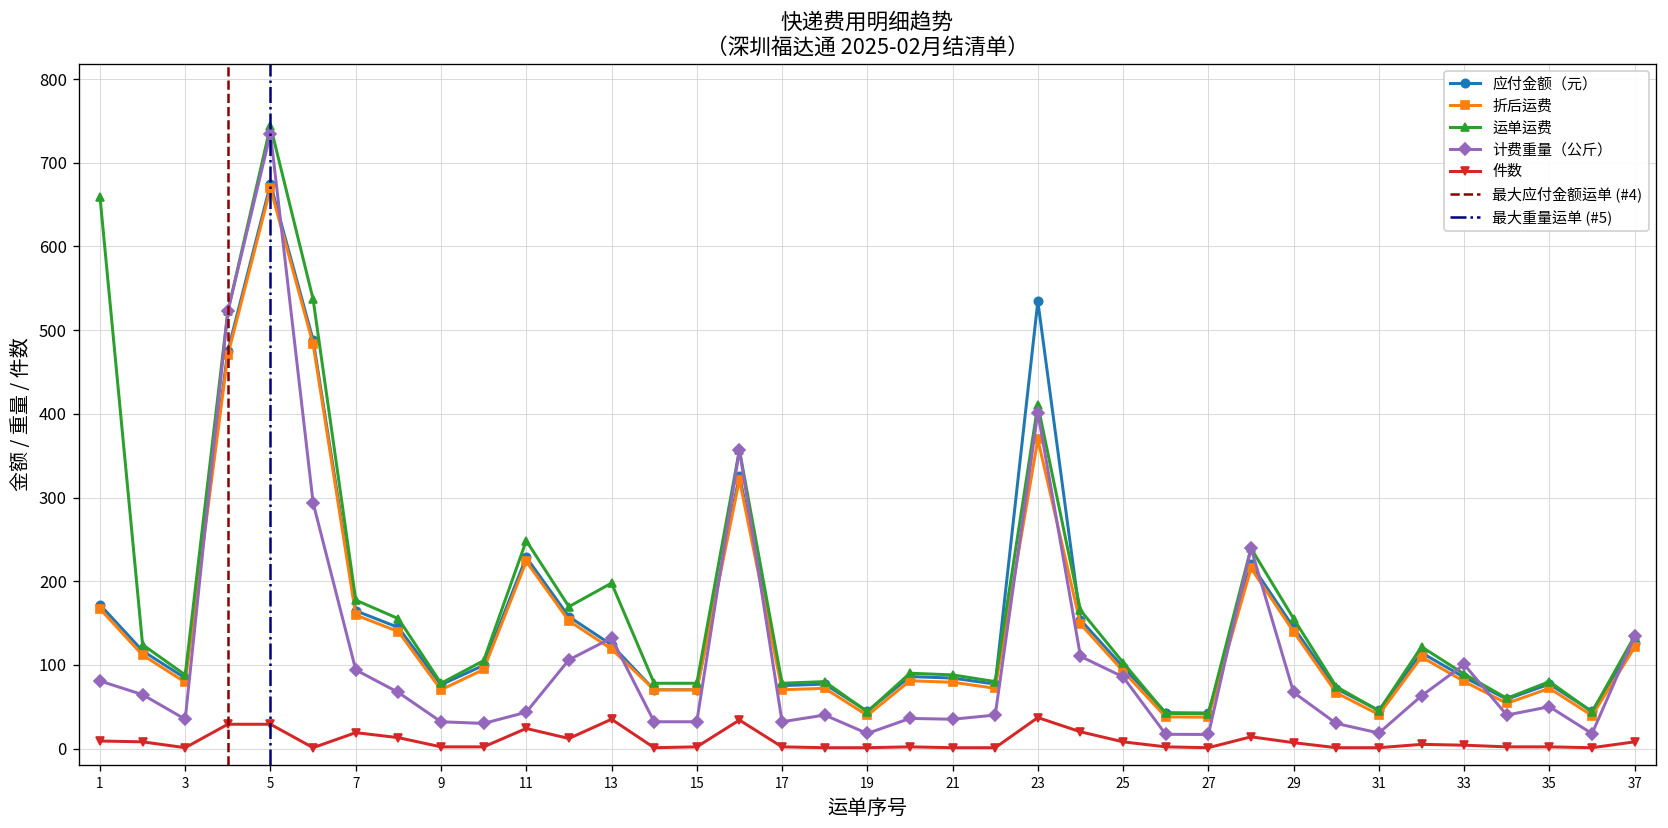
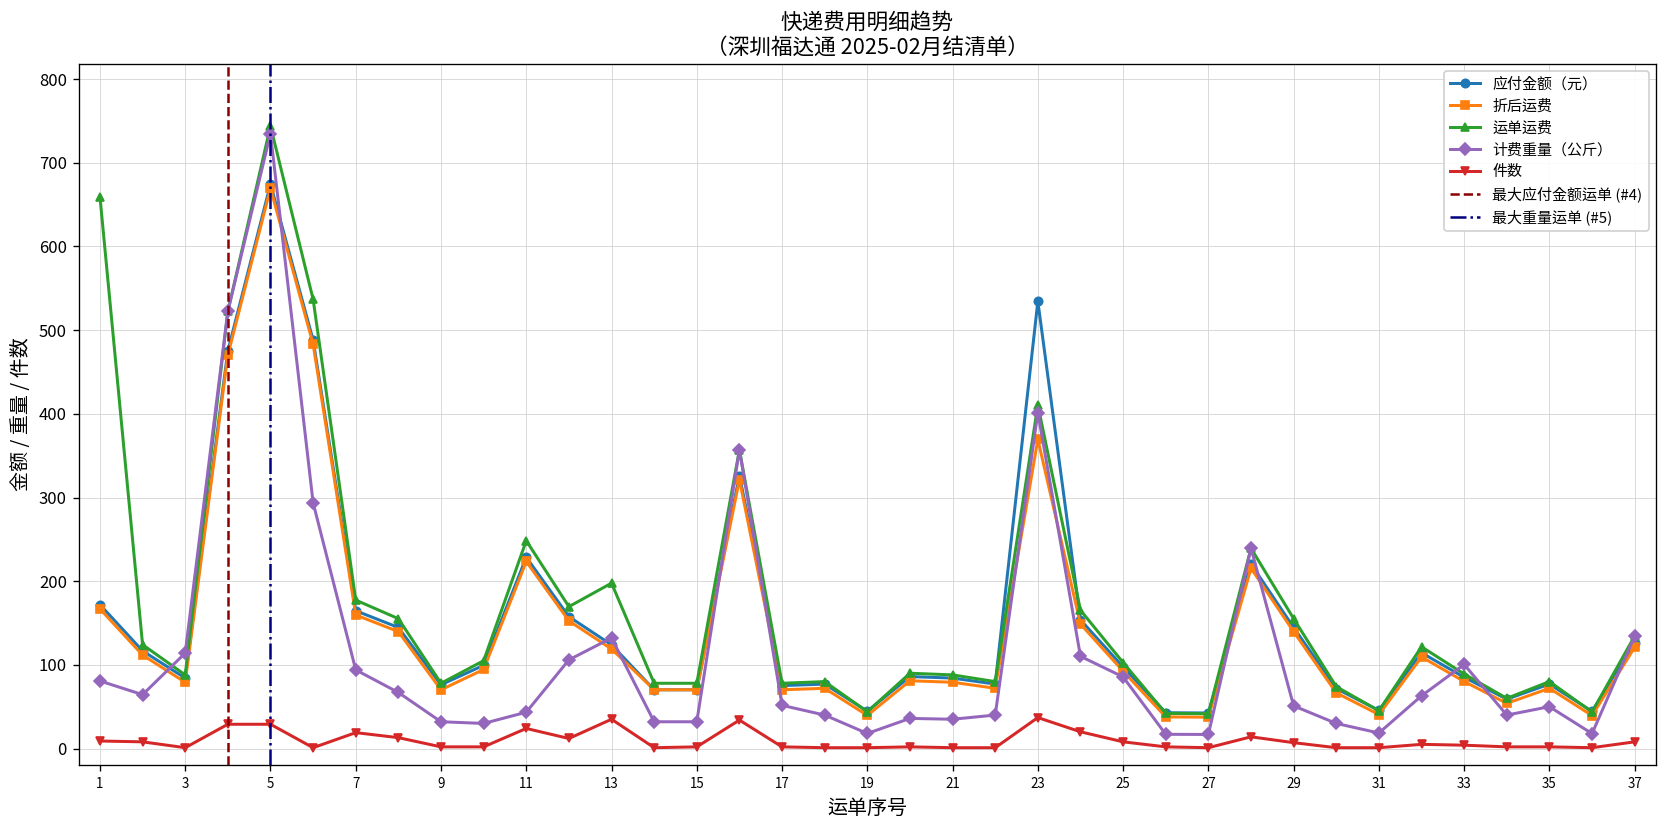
计费重量（公斤）, 3: 40 -> 110
计费重量（公斤）, 17: 30 -> 50
计费重量（公斤）, 29: 70 -> 50
